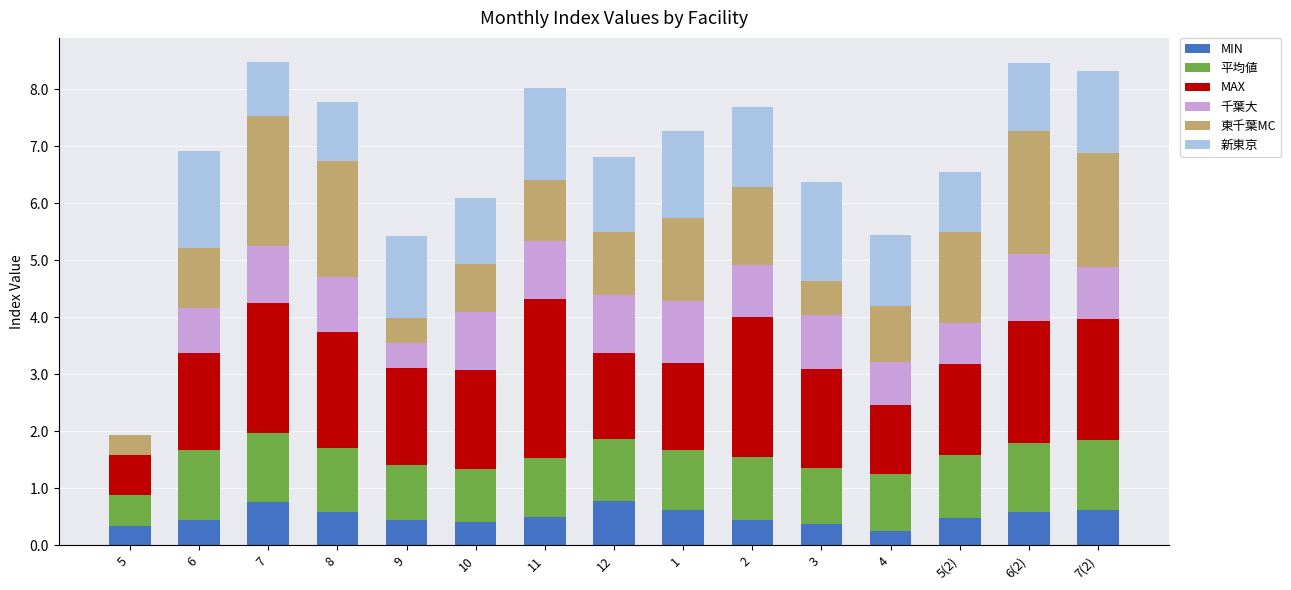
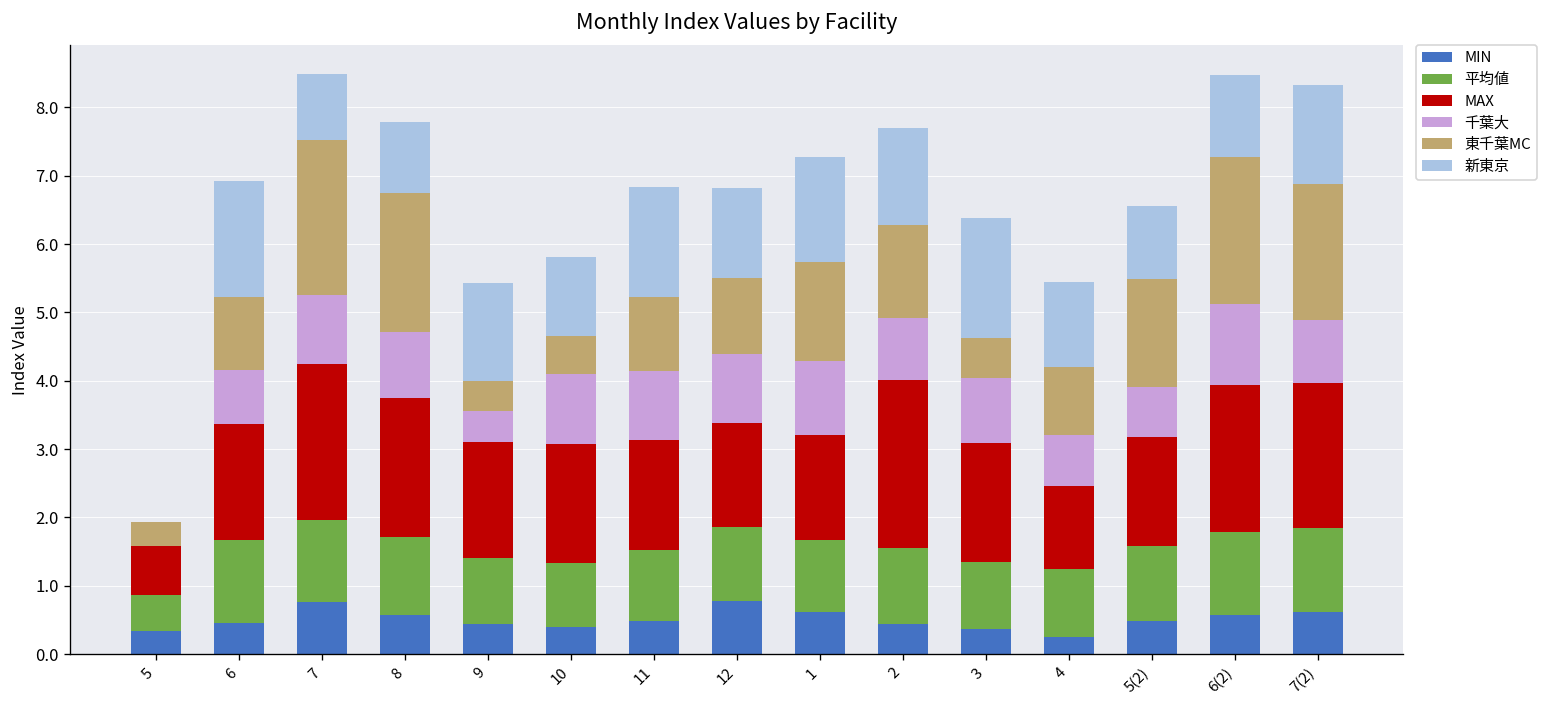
東千葉MC, 10: 0.8 -> 0.6
MAX, 11: 2.8 -> 1.6
